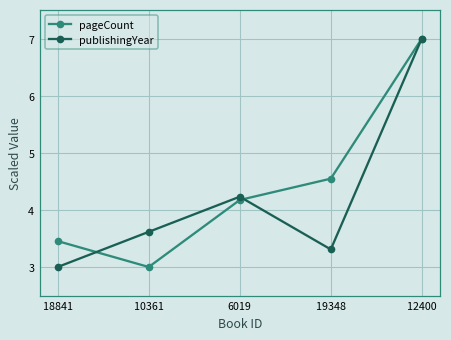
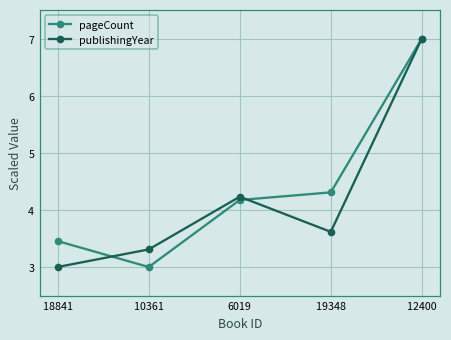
publishingYear, 10361: 3.6 -> 3.3
pageCount, 19348: 4.5 -> 4.3
publishingYear, 19348: 3.3 -> 3.6
